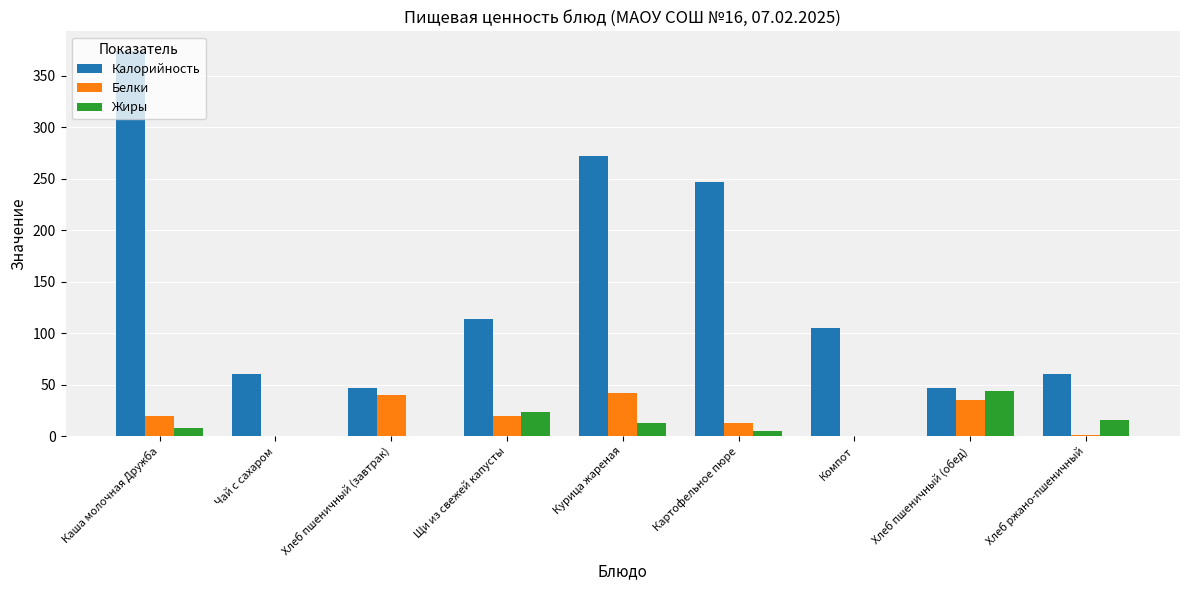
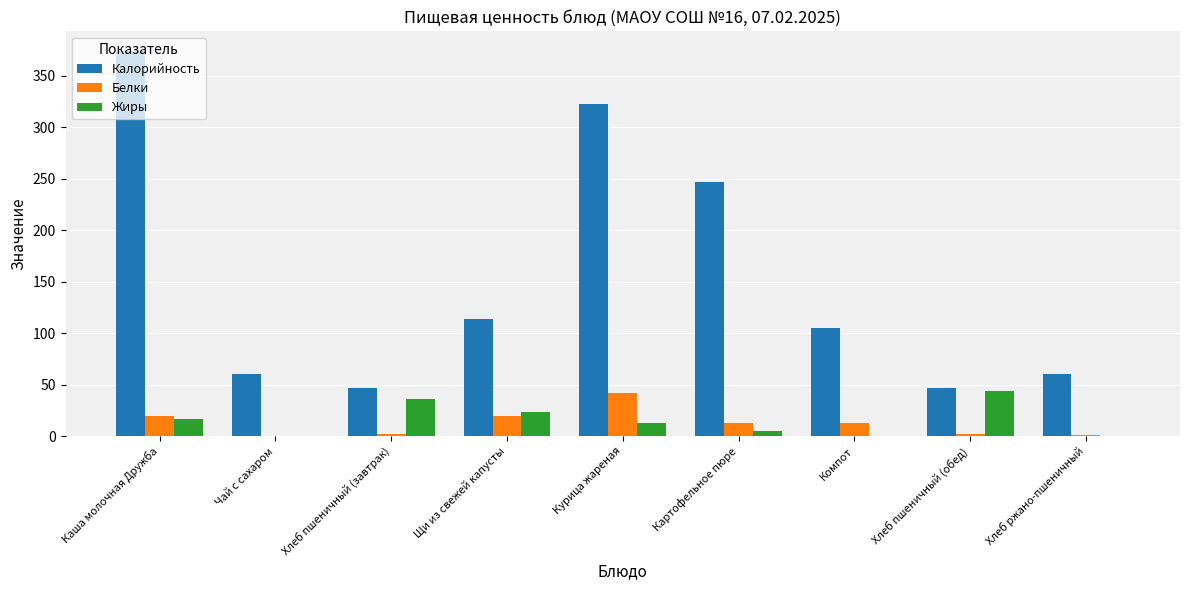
Жиры, Каша молочная Дружба: 8 -> 17
Белки, Хлеб пшеничный (завтрак): 40 -> 2
Жиры, Хлеб пшеничный (завтрак): 0 -> 36
Калорийность, Курица жареная: 272 -> 322
Белки, Компот: 0 -> 13
Белки, Хлеб пшеничный (обед): 35 -> 2
Жиры, Хлеб ржано-пшеничный: 16 -> 0
